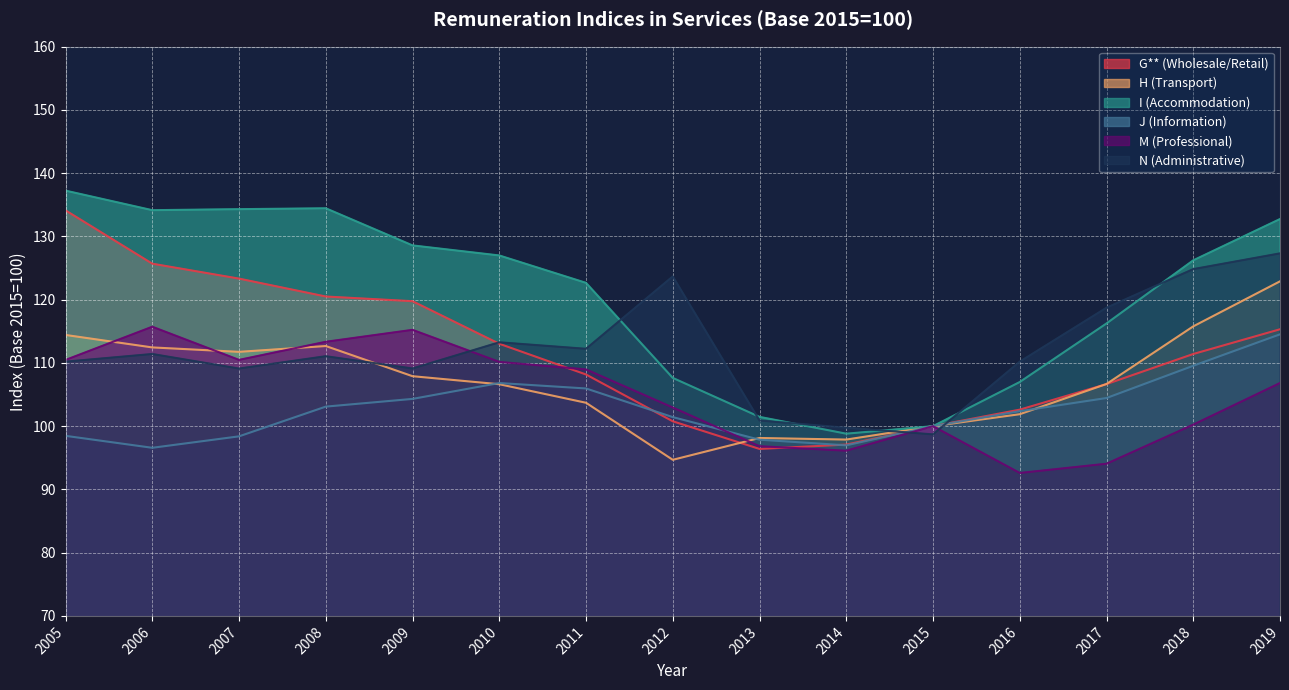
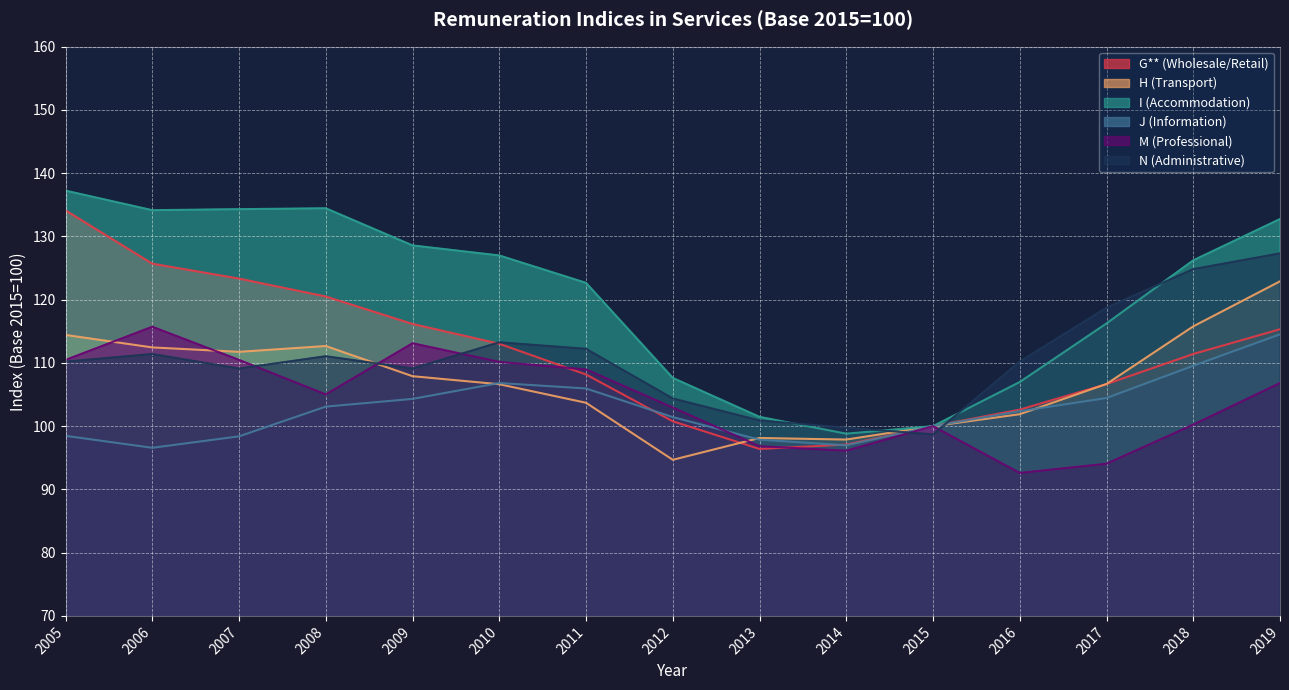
M (Professional), 2008: 113 -> 105
G** (Wholesale/Retail), 2009: 120 -> 116
M (Professional), 2009: 115 -> 113
N (Administrative), 2012: 124 -> 104
